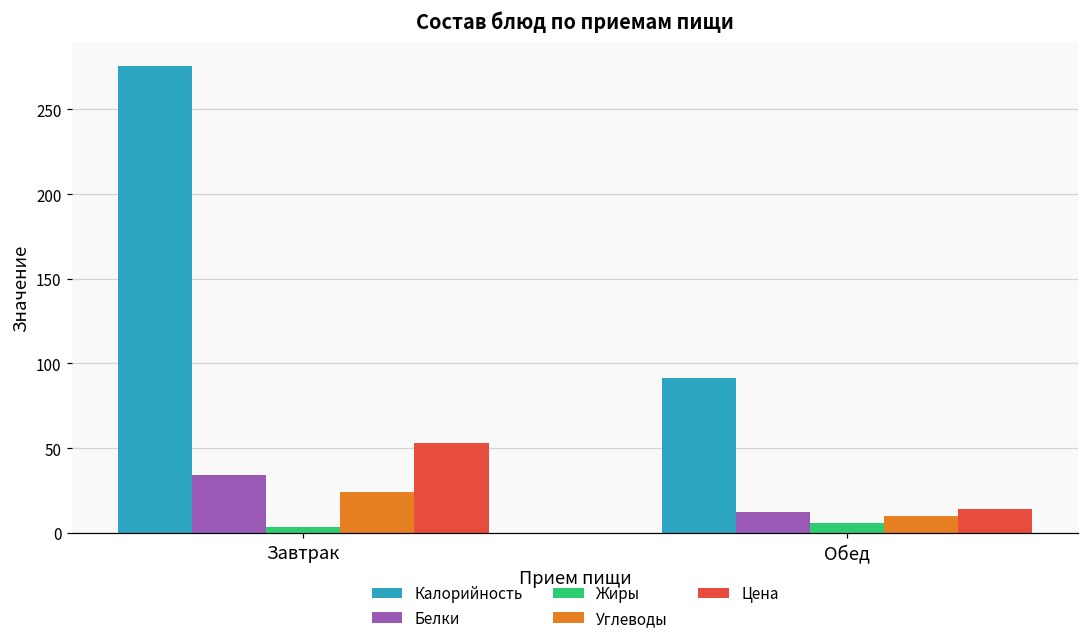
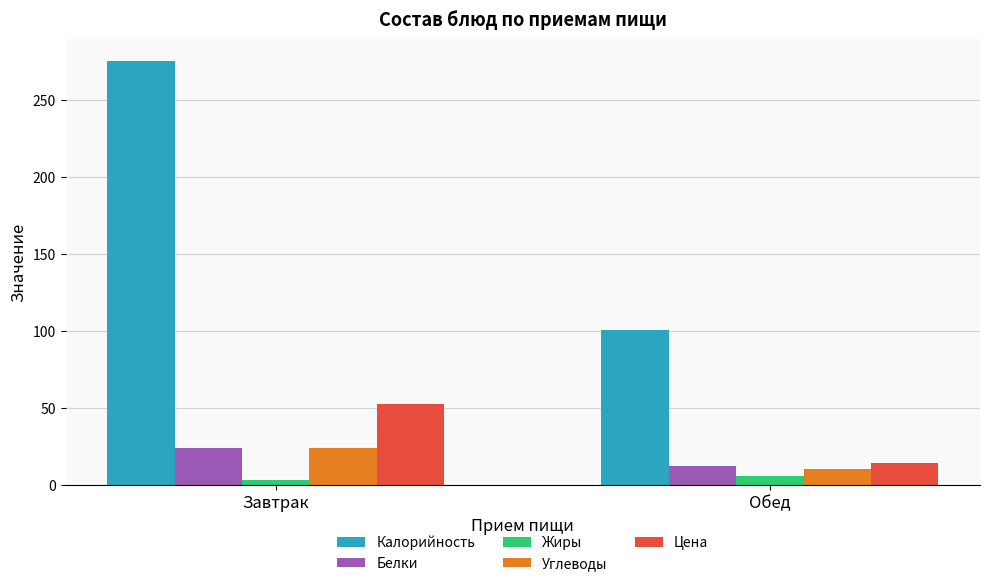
Белки, Завтрак: 34 -> 24
Калорийность, Обед: 92 -> 101
